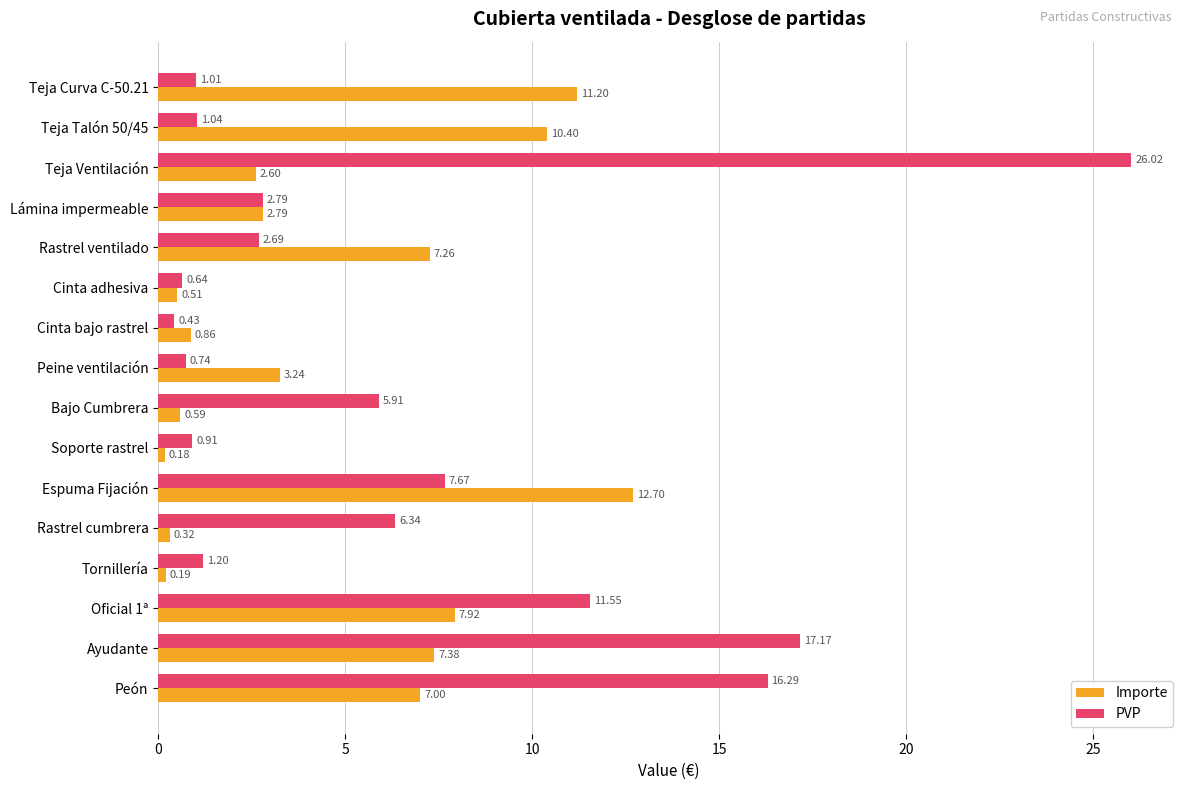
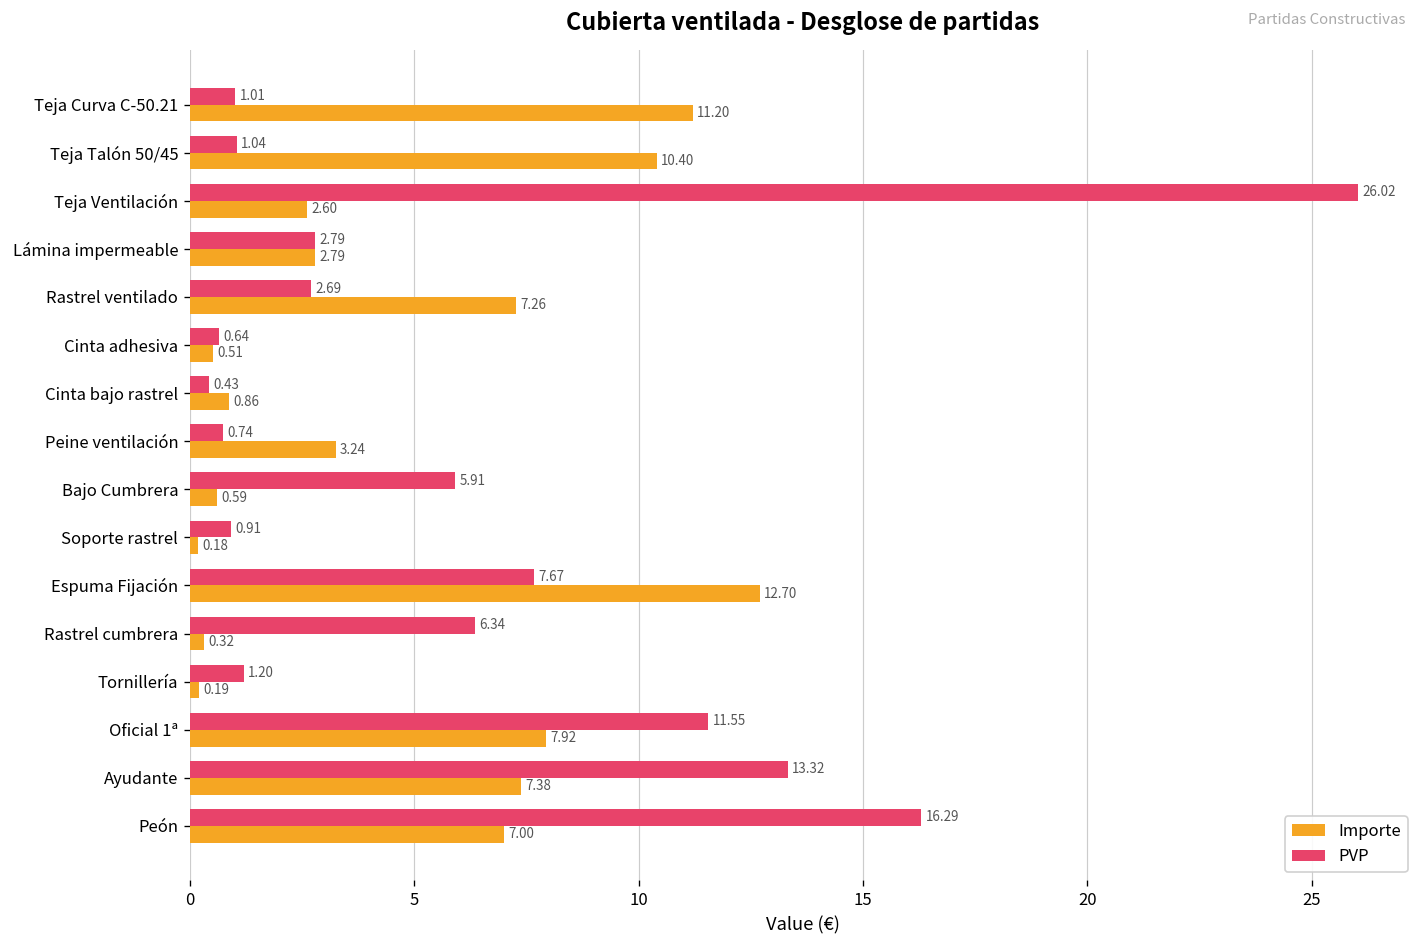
PVP, Ayudante: 17.17 -> 13.32
